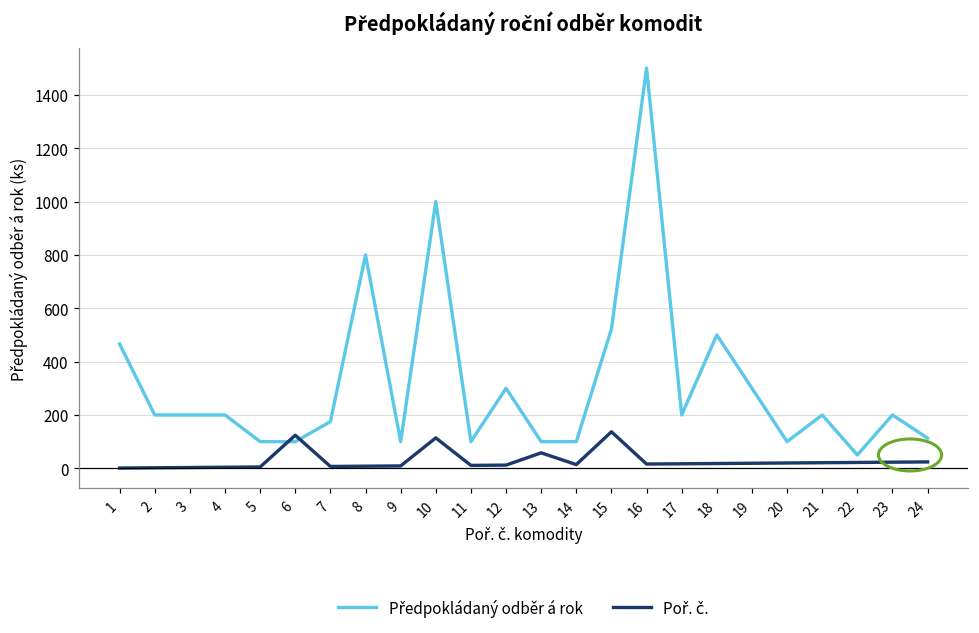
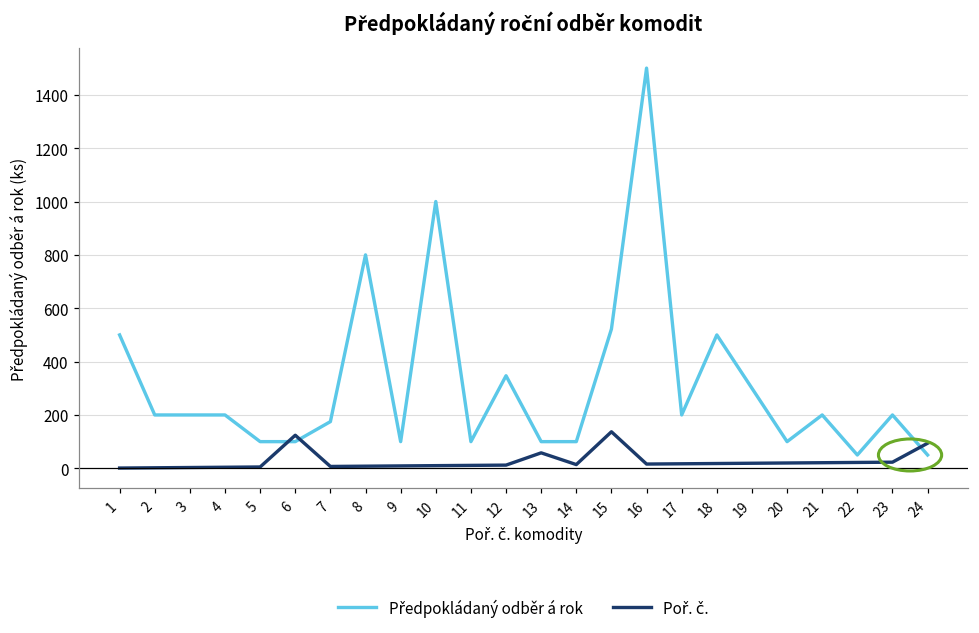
Předpokládaný odběr á rok, 1: 470 -> 500
Poř. č., 10: 110 -> 10
Předpokládaný odběr á rok, 12: 300 -> 350
Předpokládaný odběr á rok, 24: 110 -> 50
Poř. č., 24: 20 -> 90
